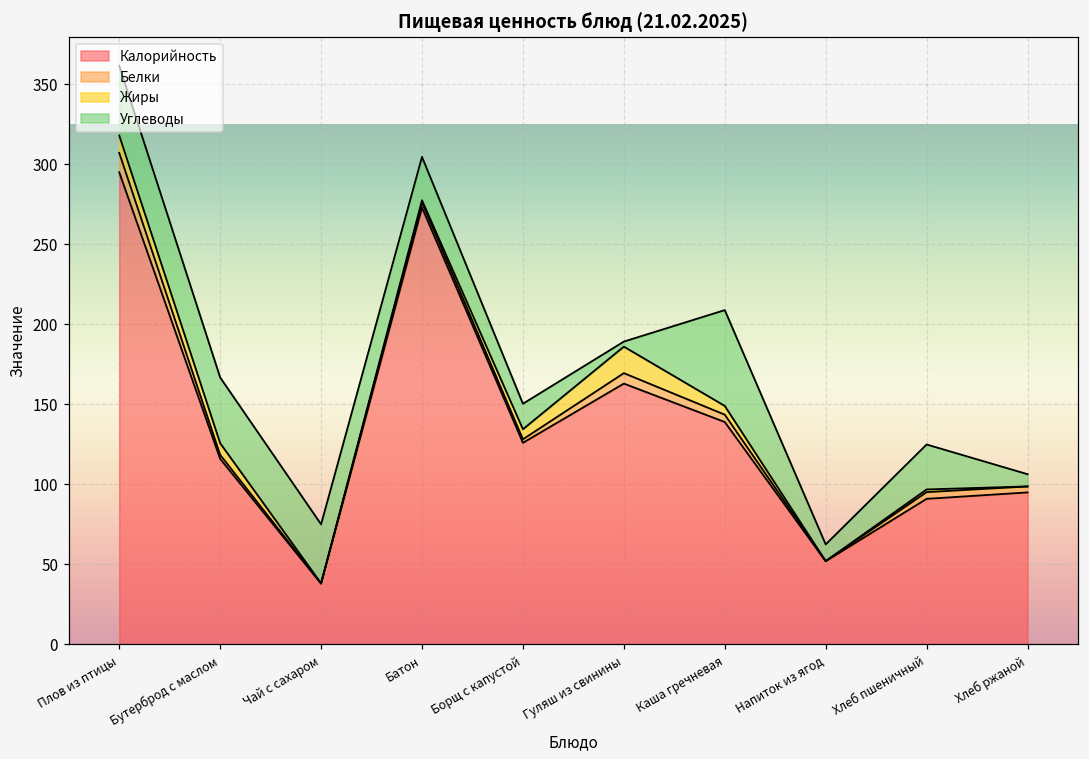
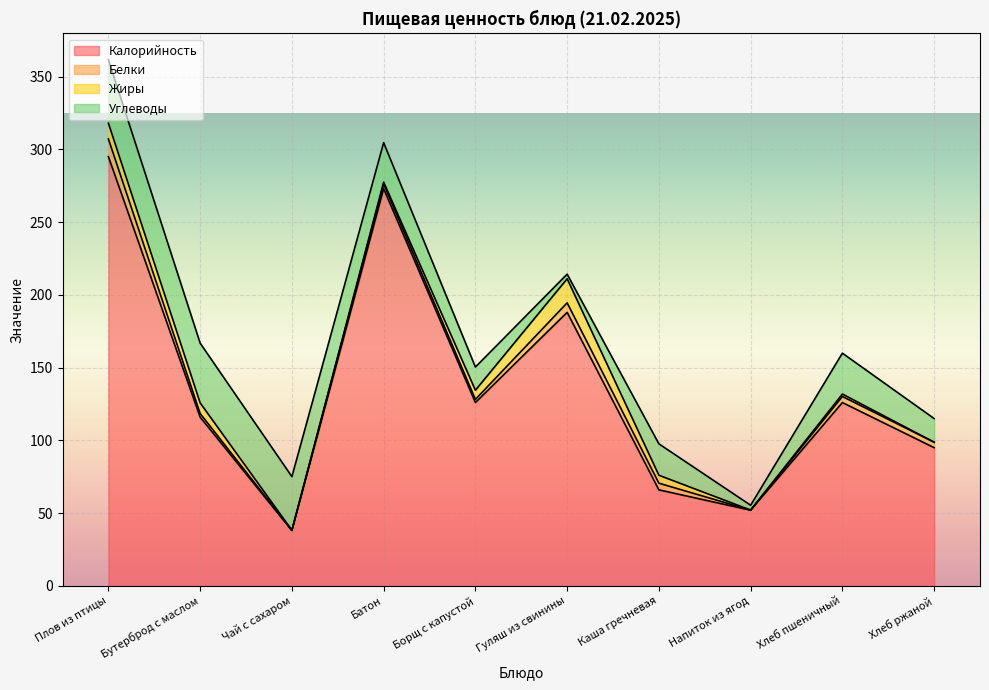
Калорийность, Гуляш из свинины: 163 -> 188
Калорийность, Каша гречневая: 139 -> 66
Углеводы, Каша гречневая: 60 -> 22
Углеводы, Напиток из ягод: 10 -> 3
Калорийность, Хлеб пшеничный: 91 -> 126
Углеводы, Хлеб ржаной: 8 -> 16
